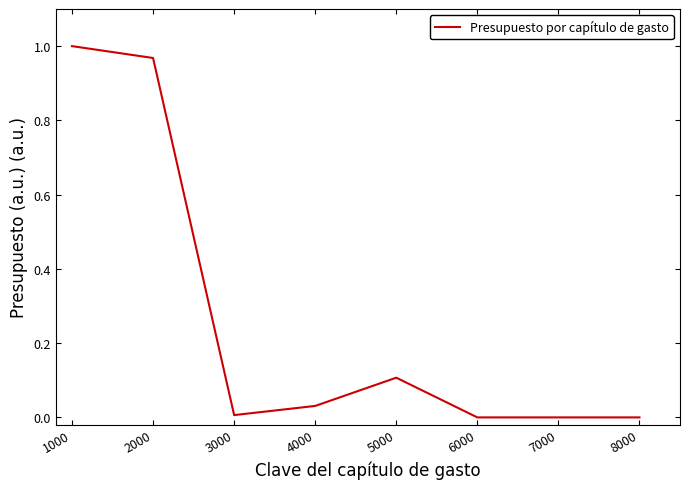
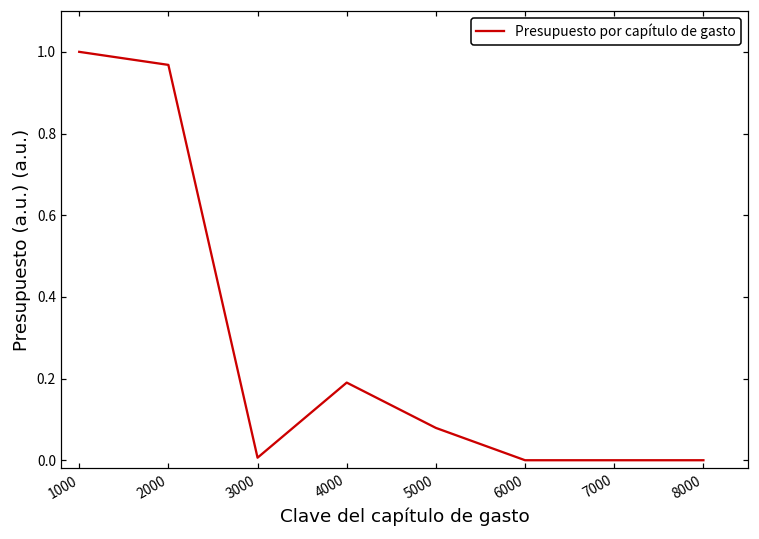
4000: 0.03 -> 0.19
5000: 0.11 -> 0.08
